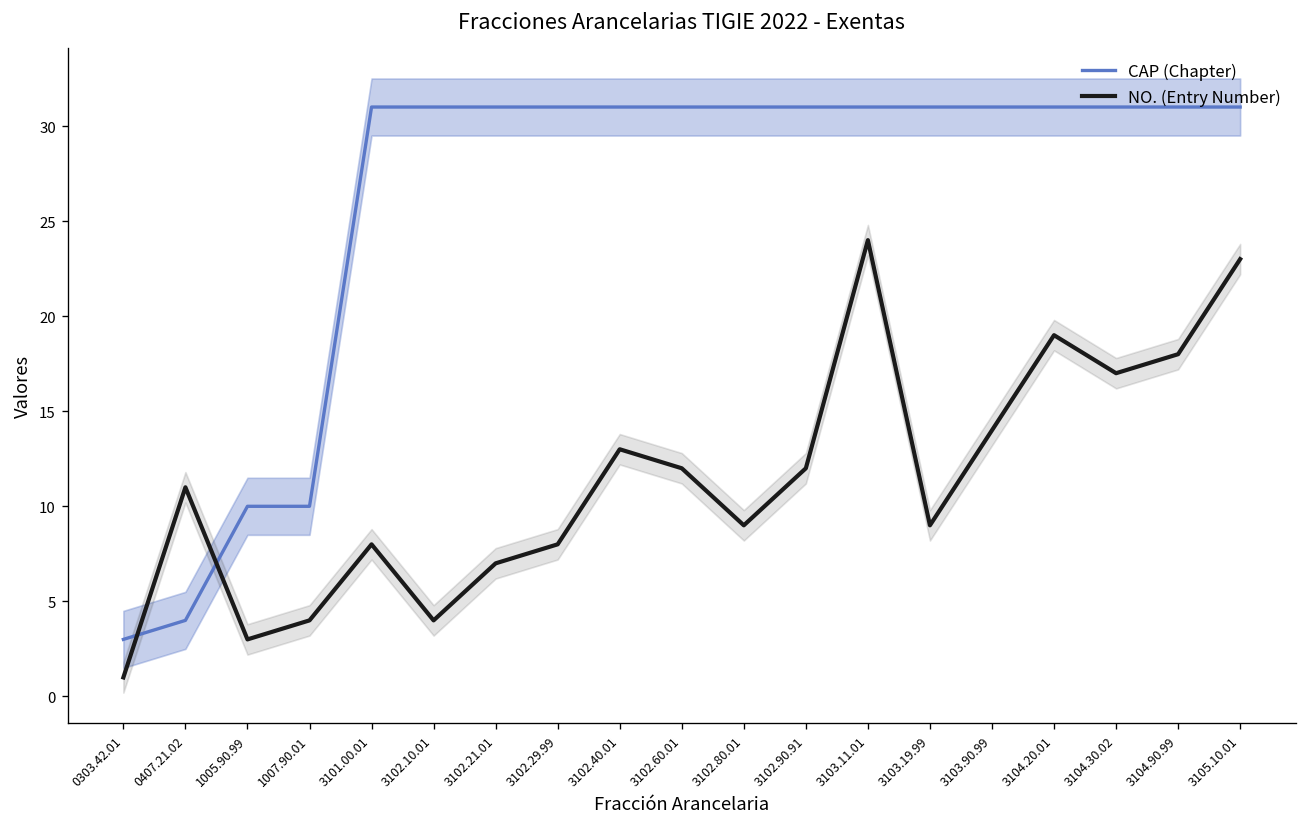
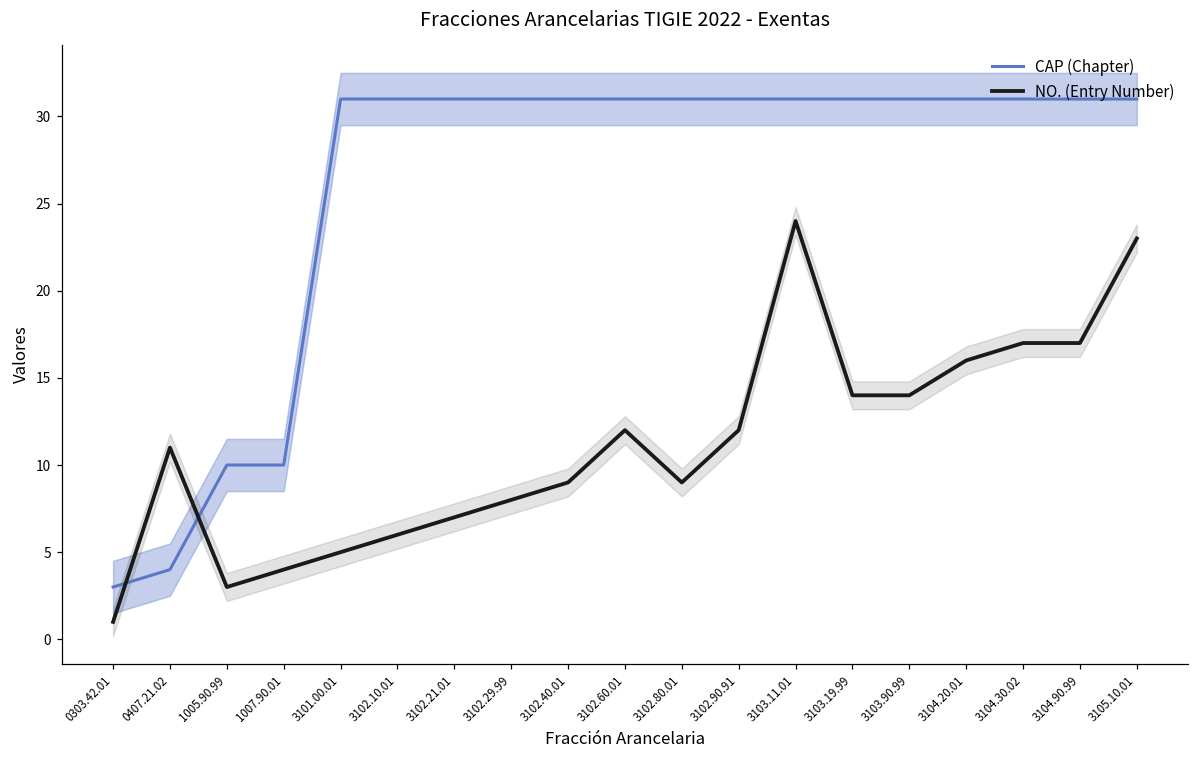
NO. (Entry Number), 3101.00.01: 8 -> 5
NO. (Entry Number), 3102.10.01: 4 -> 6
NO. (Entry Number), 3102.40.01: 13 -> 9
NO. (Entry Number), 3103.19.99: 9 -> 14
NO. (Entry Number), 3104.20.01: 19 -> 16
NO. (Entry Number), 3104.90.99: 18 -> 17
